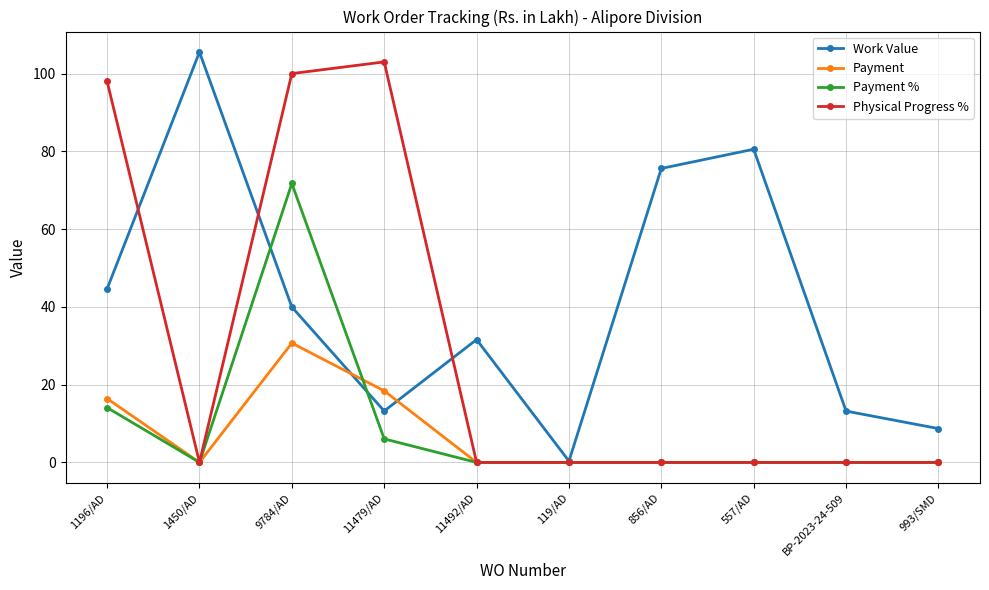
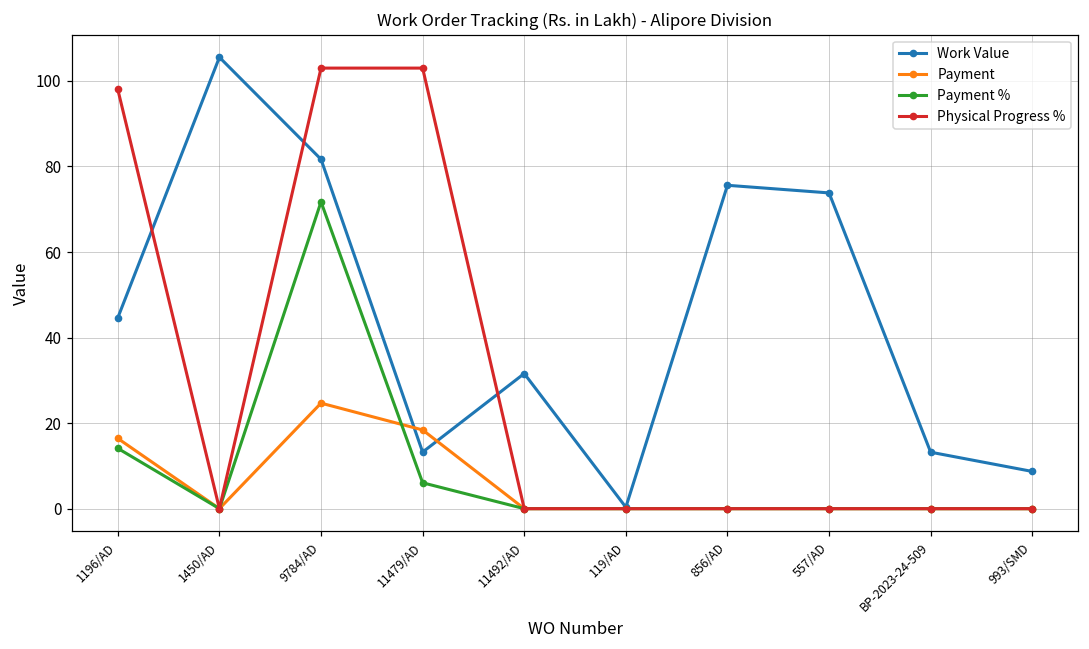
Work Value, 9784/AD: 40 -> 82
Payment, 9784/AD: 31 -> 25
Physical Progress %, 9784/AD: 100 -> 103
Work Value, 557/AD: 81 -> 74
